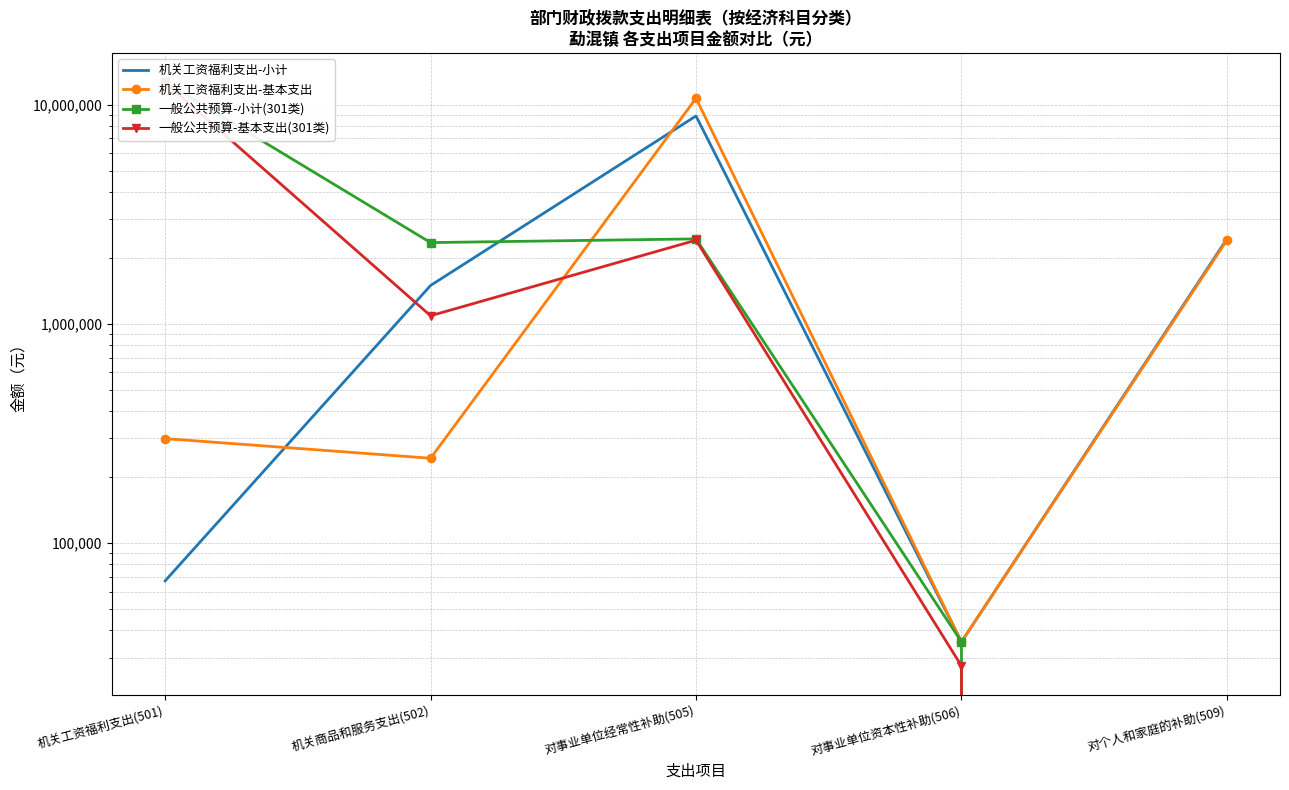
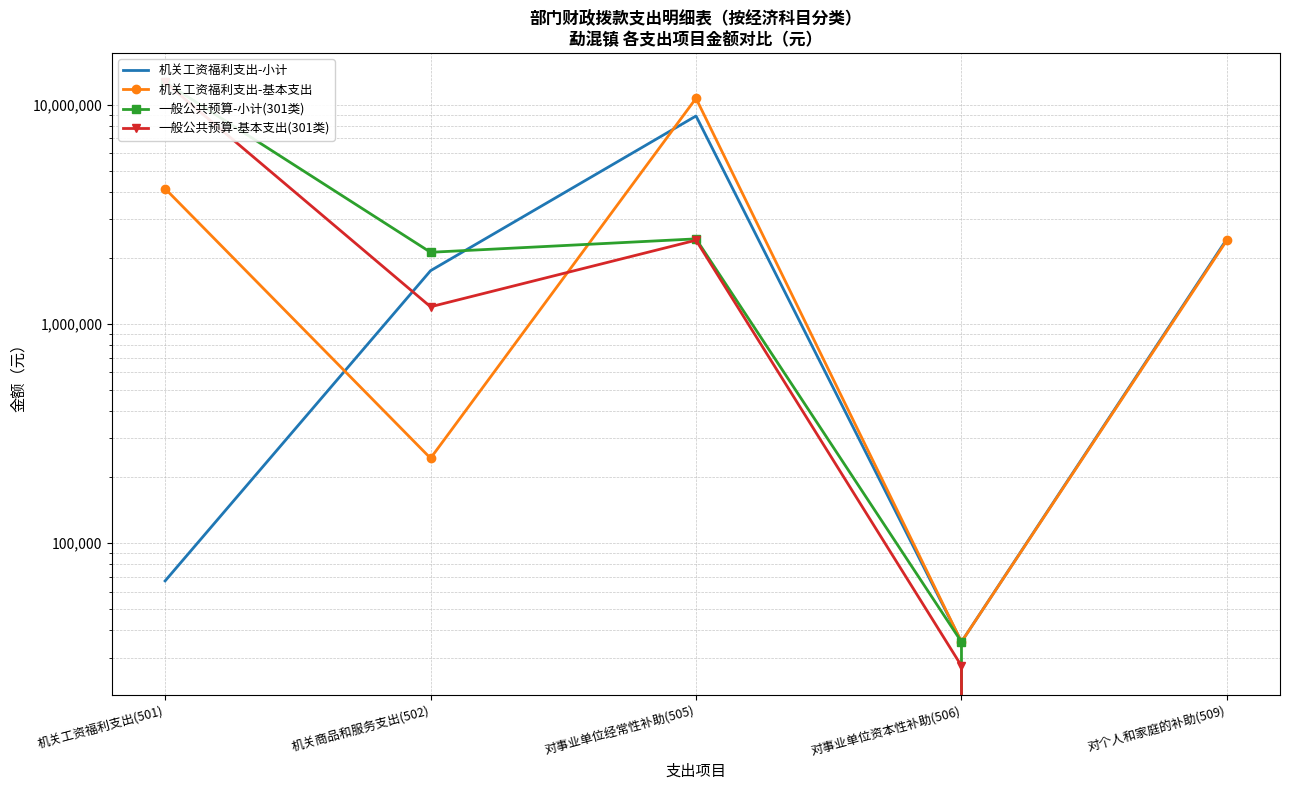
机关工资福利支出-基本支出, 机关工资福利支出(501): 300,000 -> 4,100,000
机关工资福利支出-小计, 机关商品和服务支出(502): 1,500,000 -> 1,700,000
一般公共预算-小计(301类), 机关商品和服务支出(502): 2,300,000 -> 2,100,000
一般公共预算-基本支出(301类), 机关商品和服务支出(502): 1,100,000 -> 1,200,000
